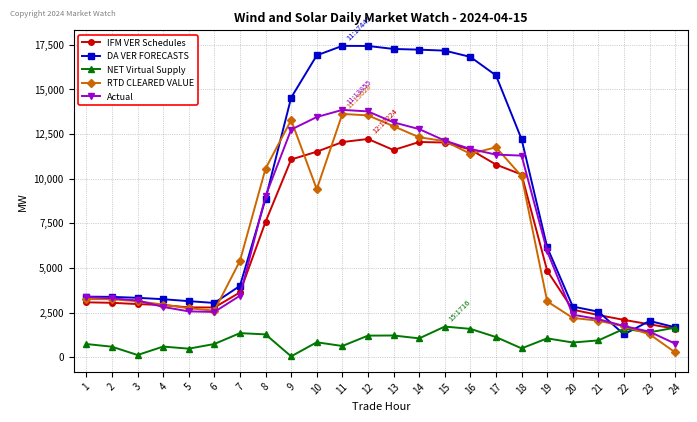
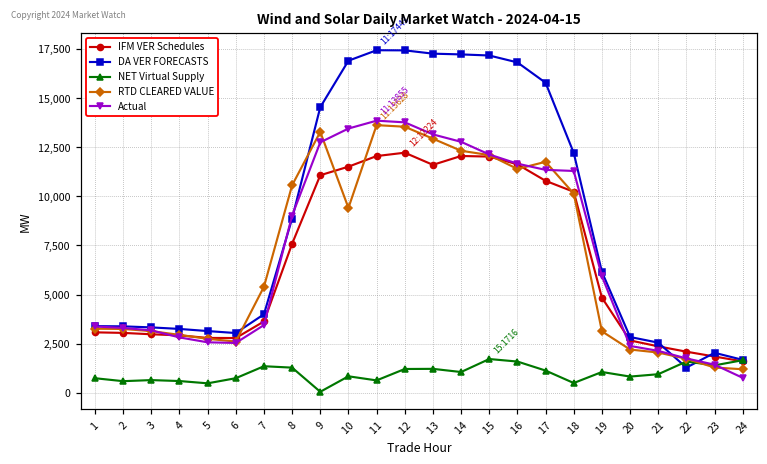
NET Virtual Supply, 3: 100 -> 600
RTD CLEARED VALUE, 24: 300 -> 1,200
